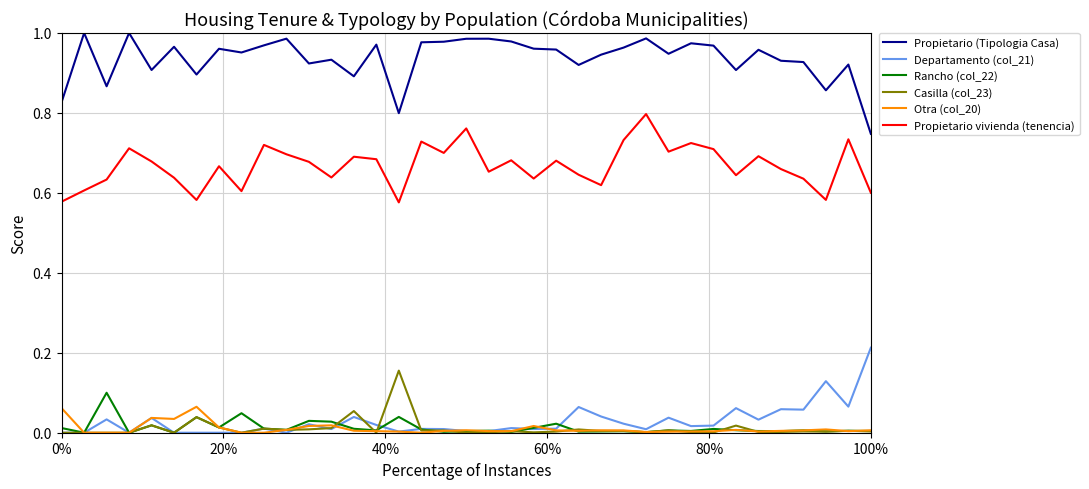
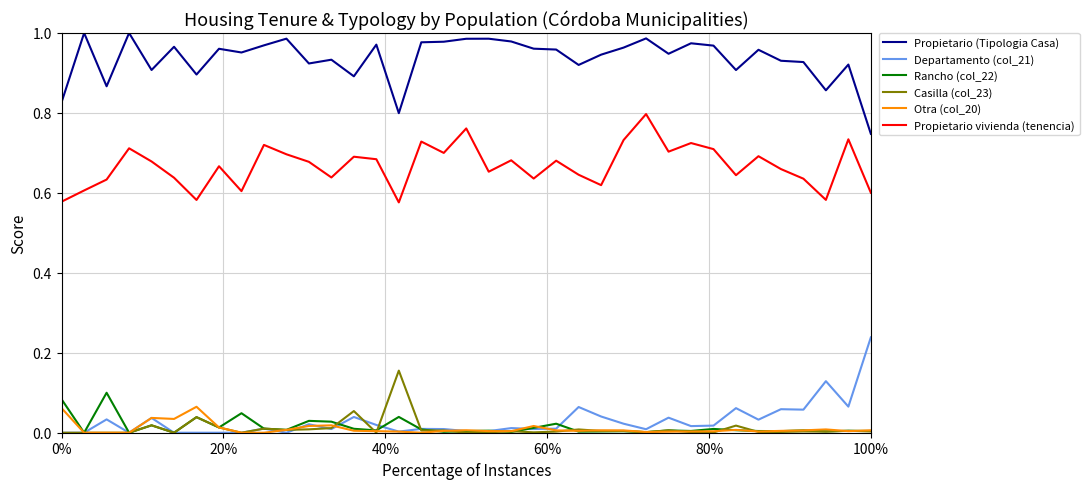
Rancho (col_22), 0%: 0.01 -> 0.08
Departamento (col_21), 100%: 0.21 -> 0.24
